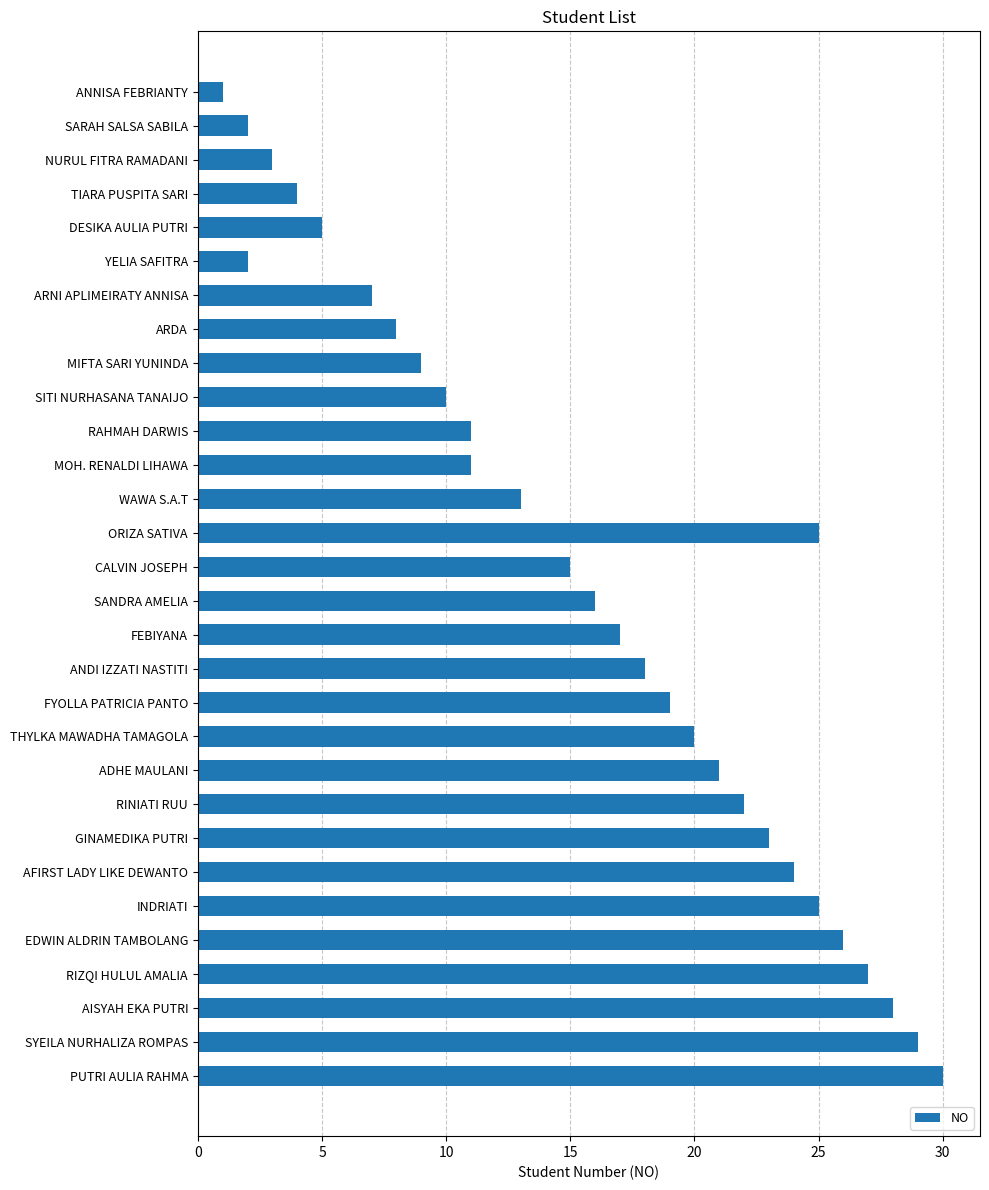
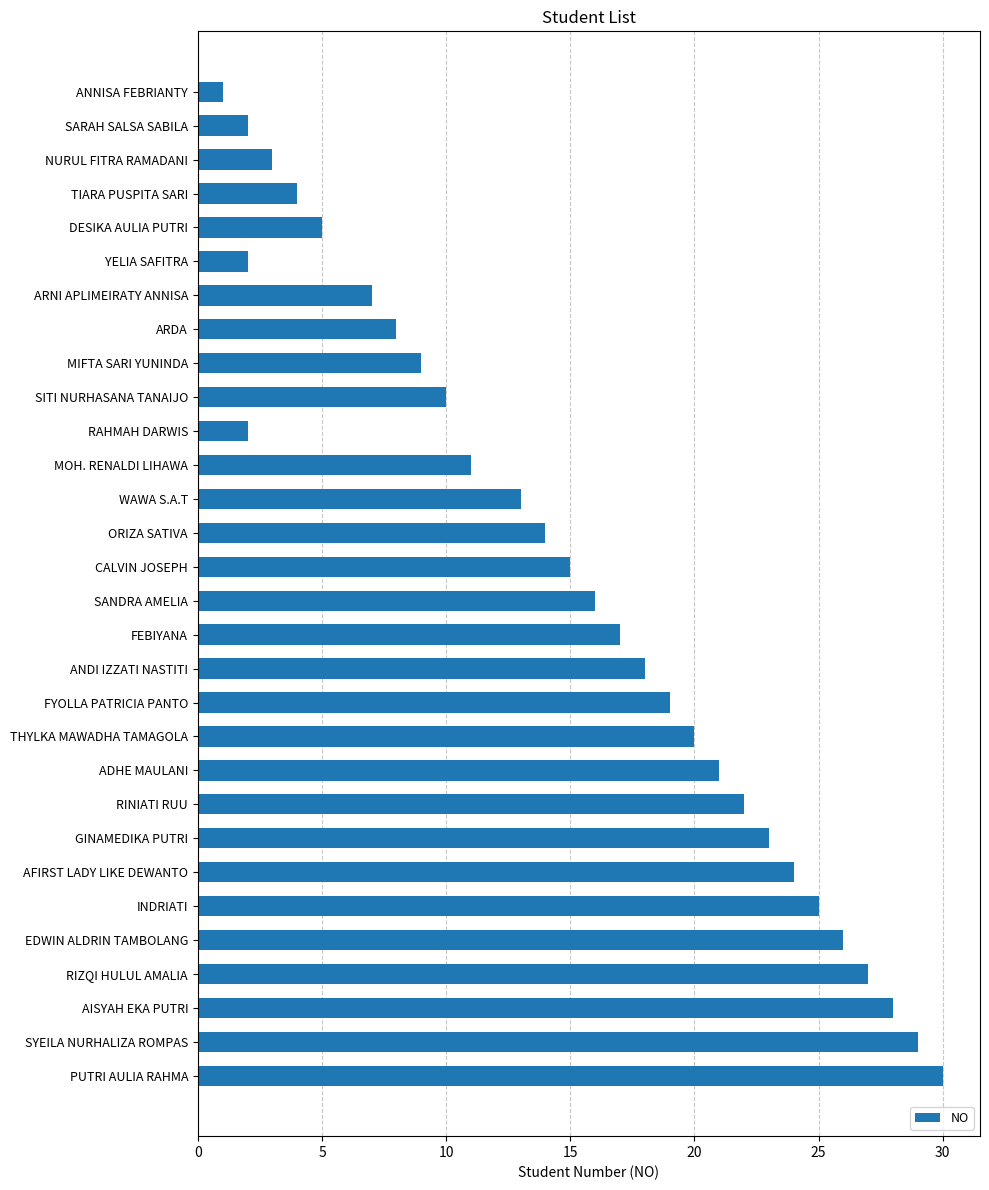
RAHMAH DARWIS: 11 -> 2
ORIZA SATIVA: 25 -> 14
